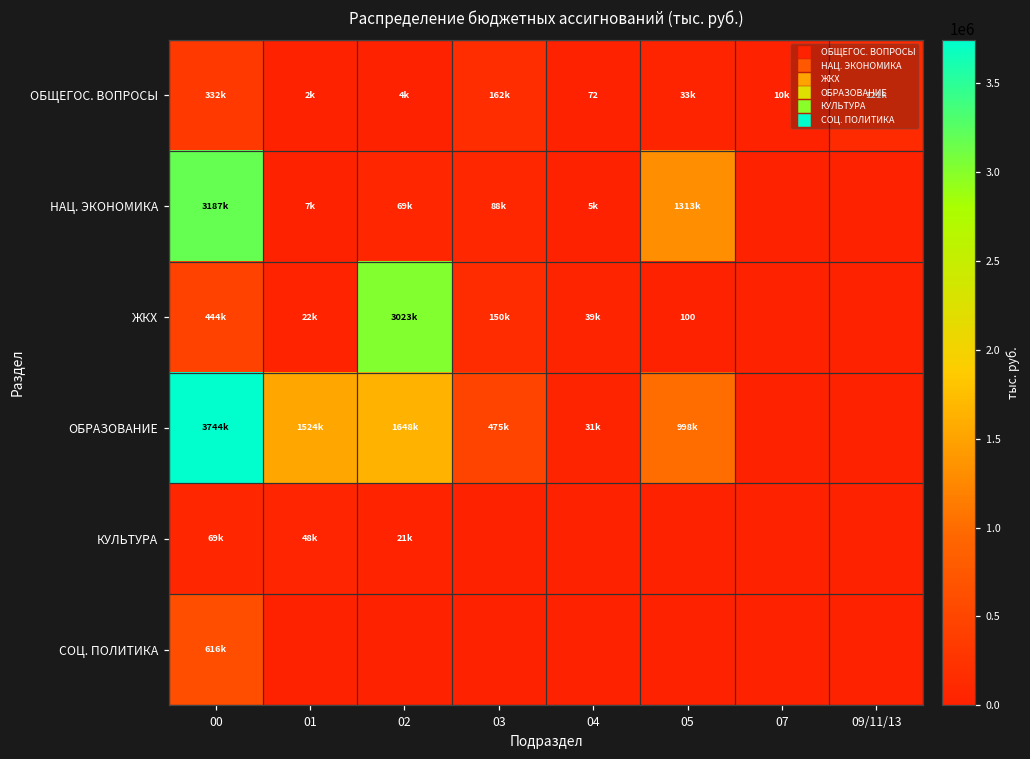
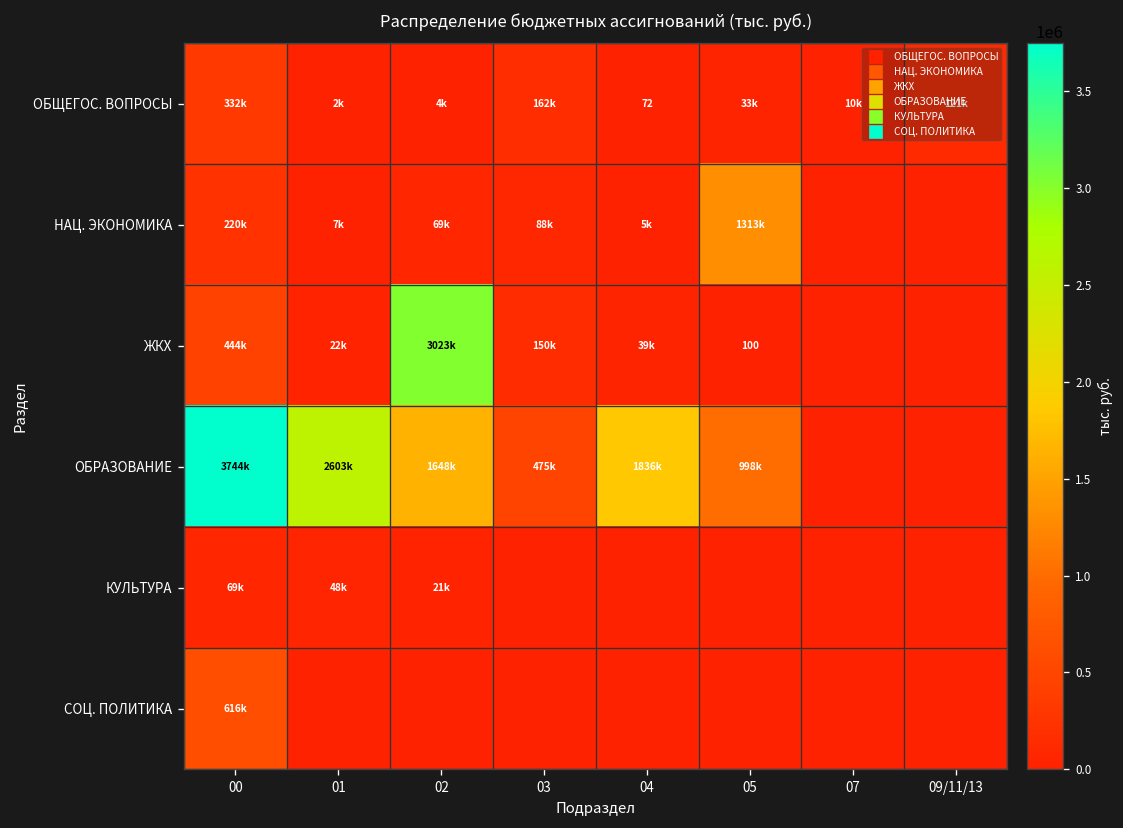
НАЦ. ЭКОНОМИКА, 00: 3187k -> 220k
ОБРАЗОВАНИЕ, 01: 1524k -> 2603k
ОБРАЗОВАНИЕ, 04: 31k -> 1836k
